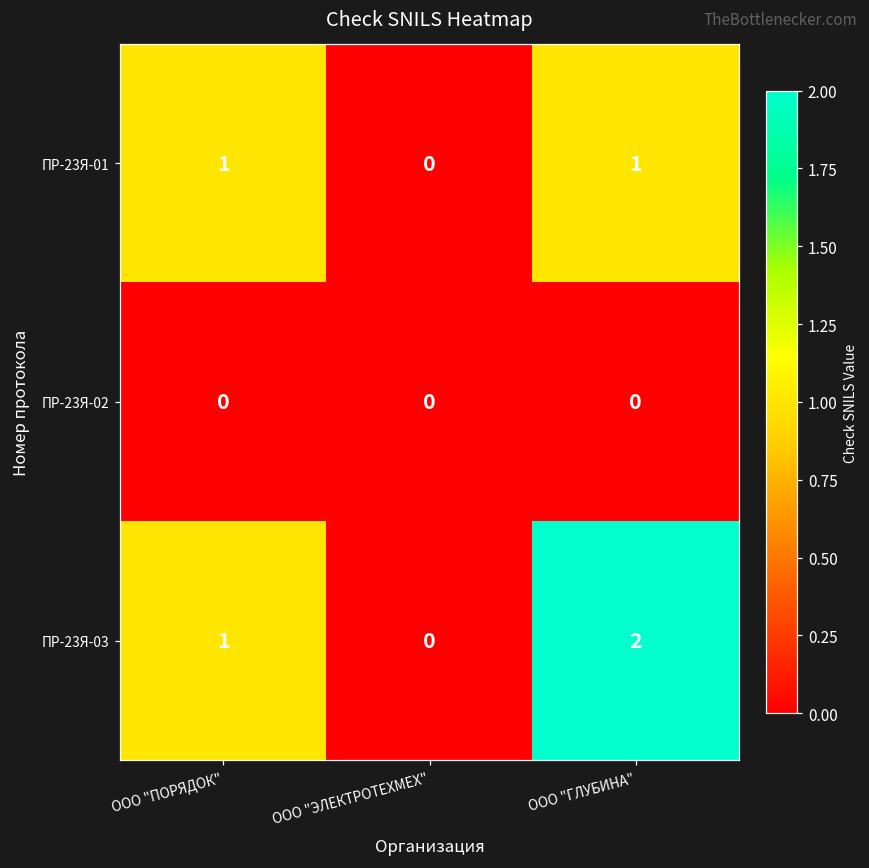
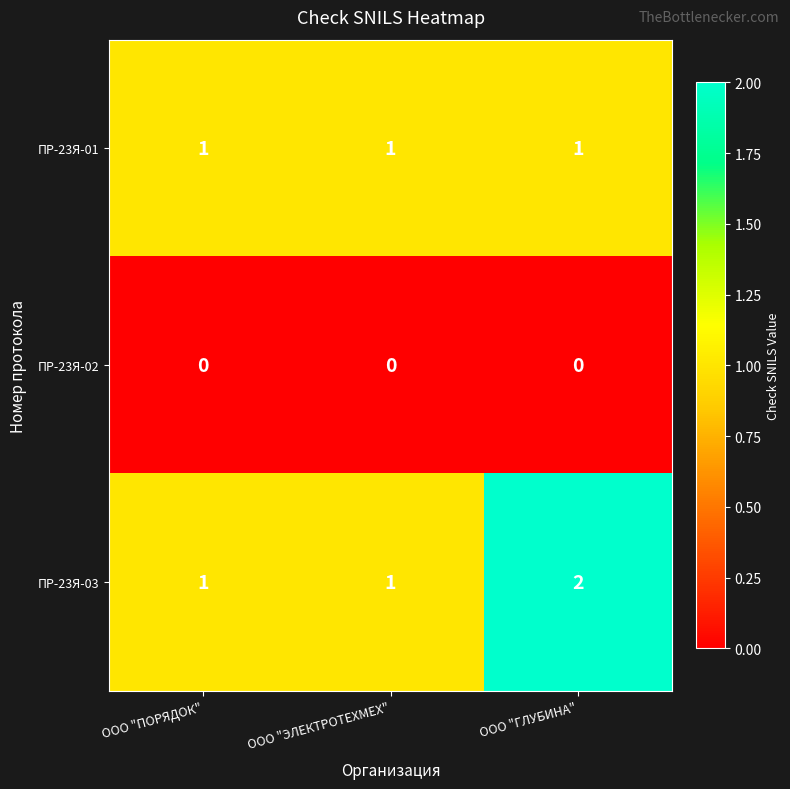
ПР-23Я-01, ООО "ЭЛЕКТРОТЕХМЕХ": 0 -> 1
ПР-23Я-03, ООО "ЭЛЕКТРОТЕХМЕХ": 0 -> 1
